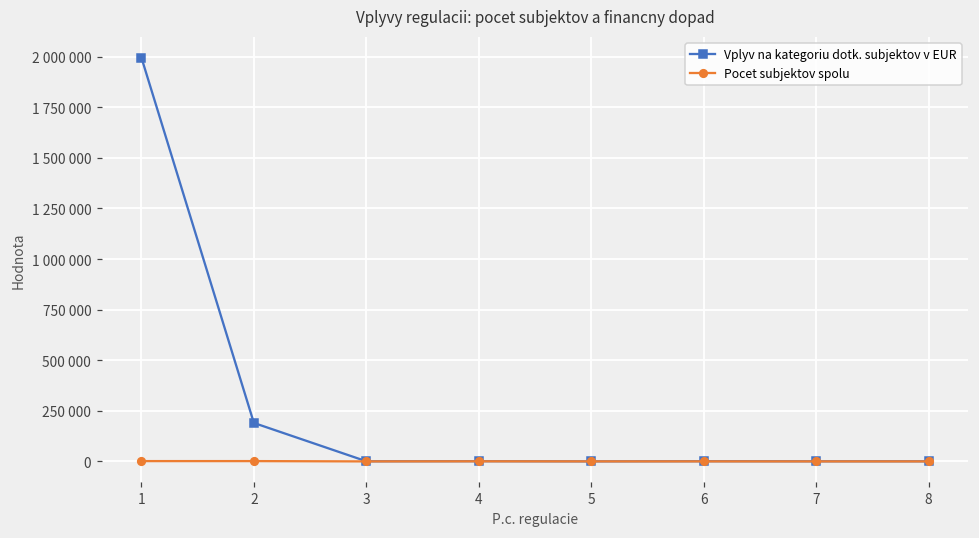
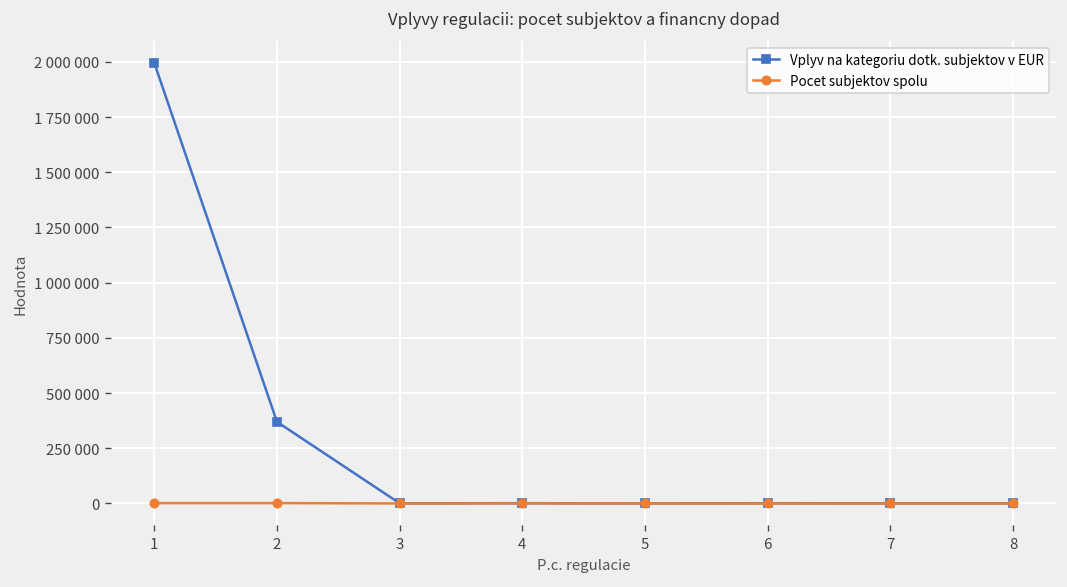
Vplyv na kategoriu dotk. subjektov v EUR, 2: 190000 -> 370000
